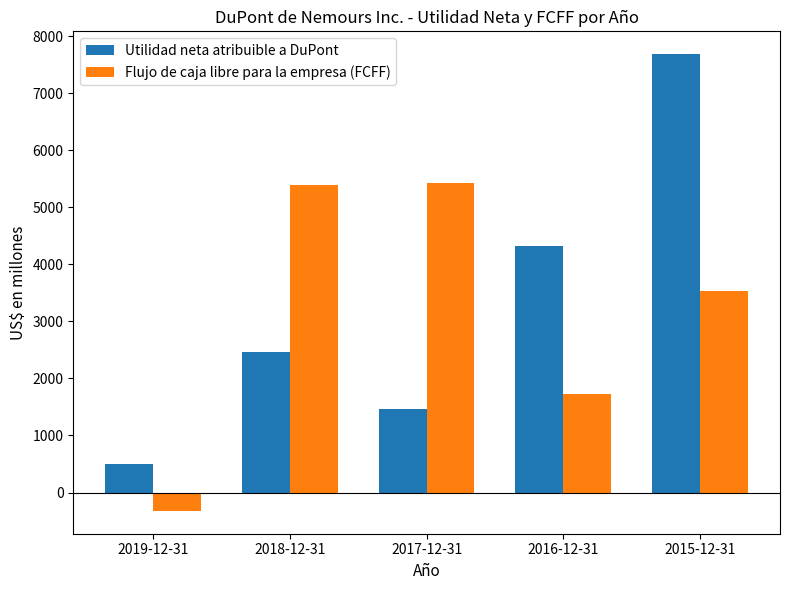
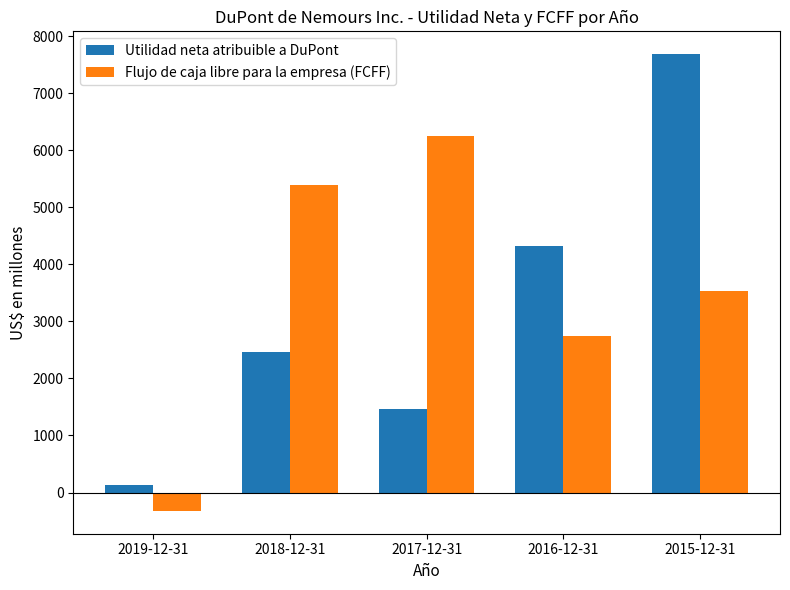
Utilidad neta atribuible a DuPont, 2019-12-31: 500 -> 100
Flujo de caja libre para la empresa (FCFF), 2017-12-31: 5400 -> 6200
Flujo de caja libre para la empresa (FCFF), 2016-12-31: 1700 -> 2800
